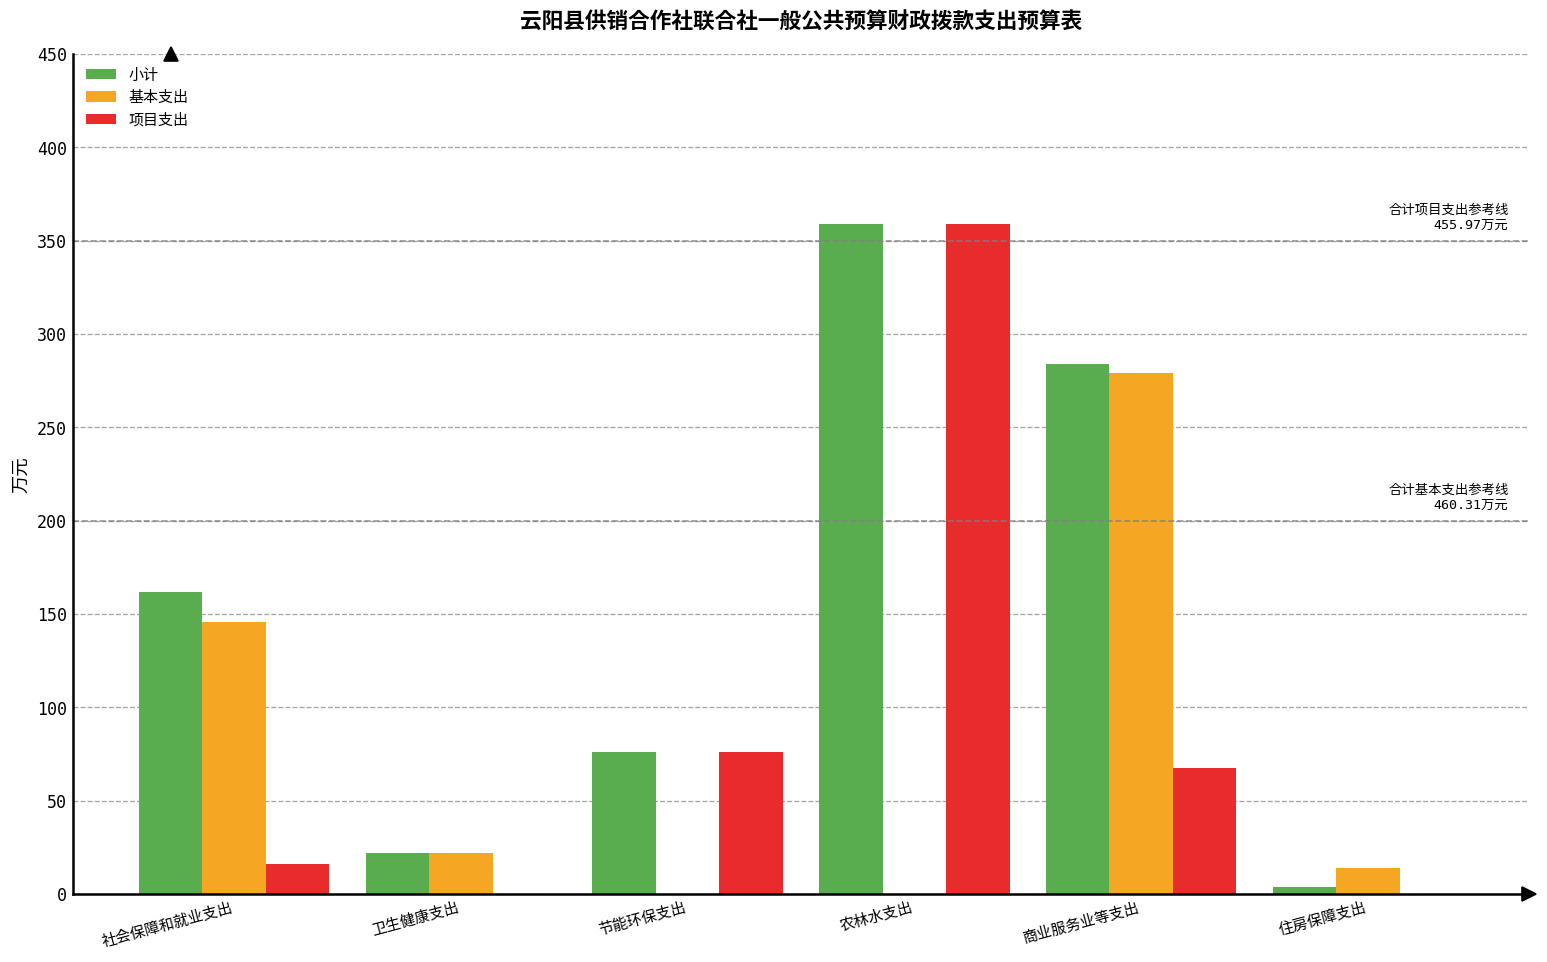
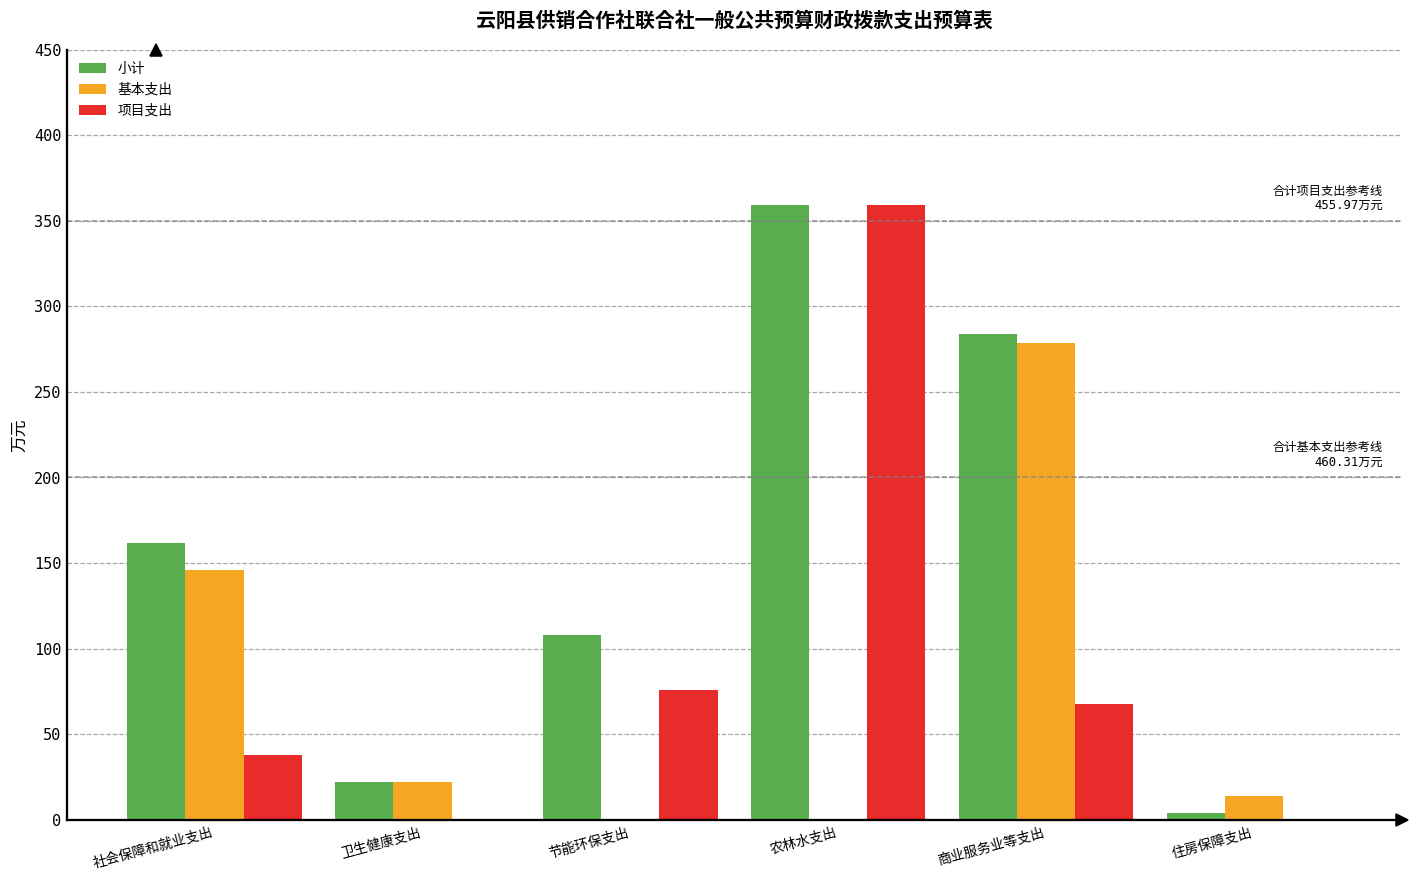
项目支出, 社会保障和就业支出: 16 -> 38
小计, 节能环保支出: 76 -> 108
